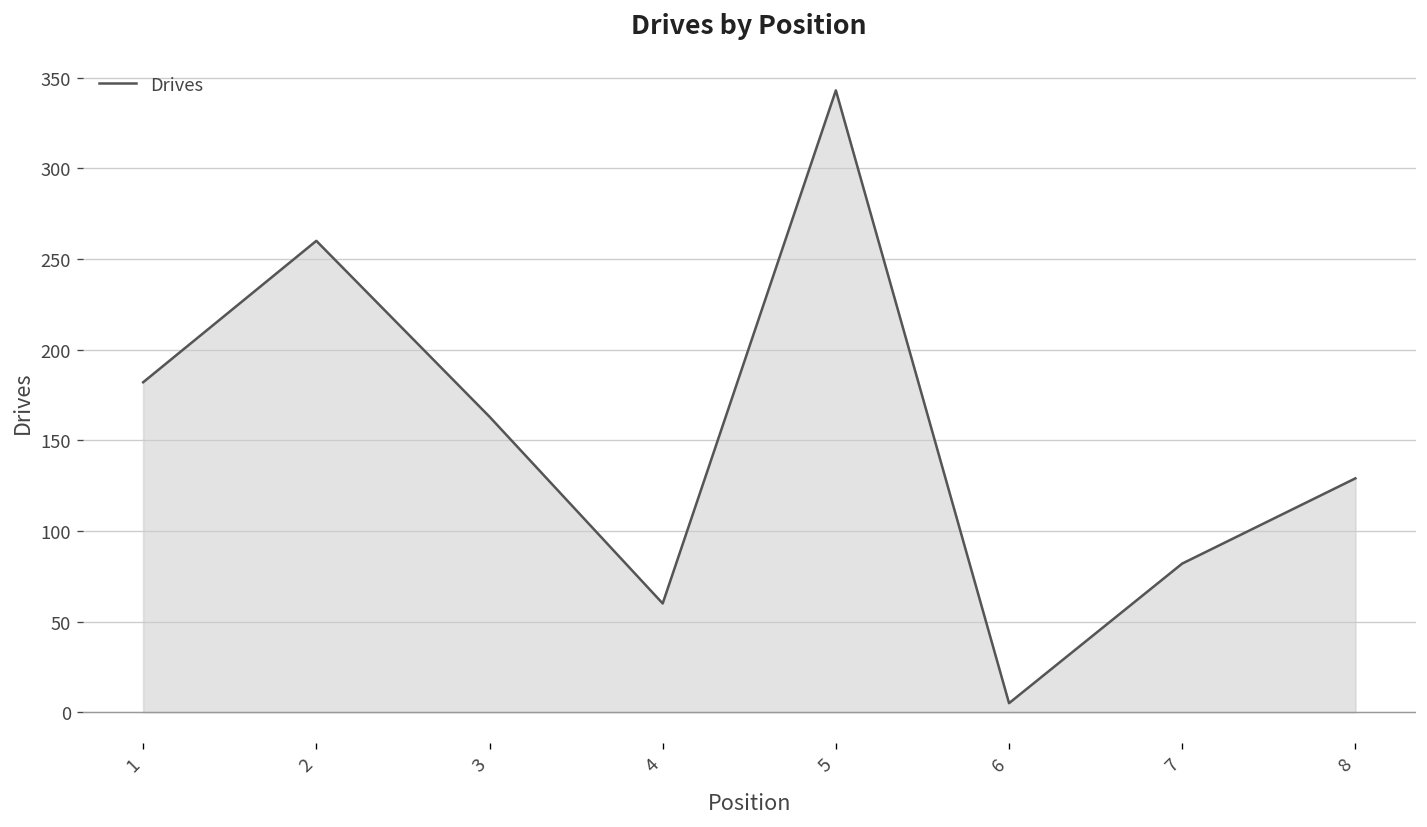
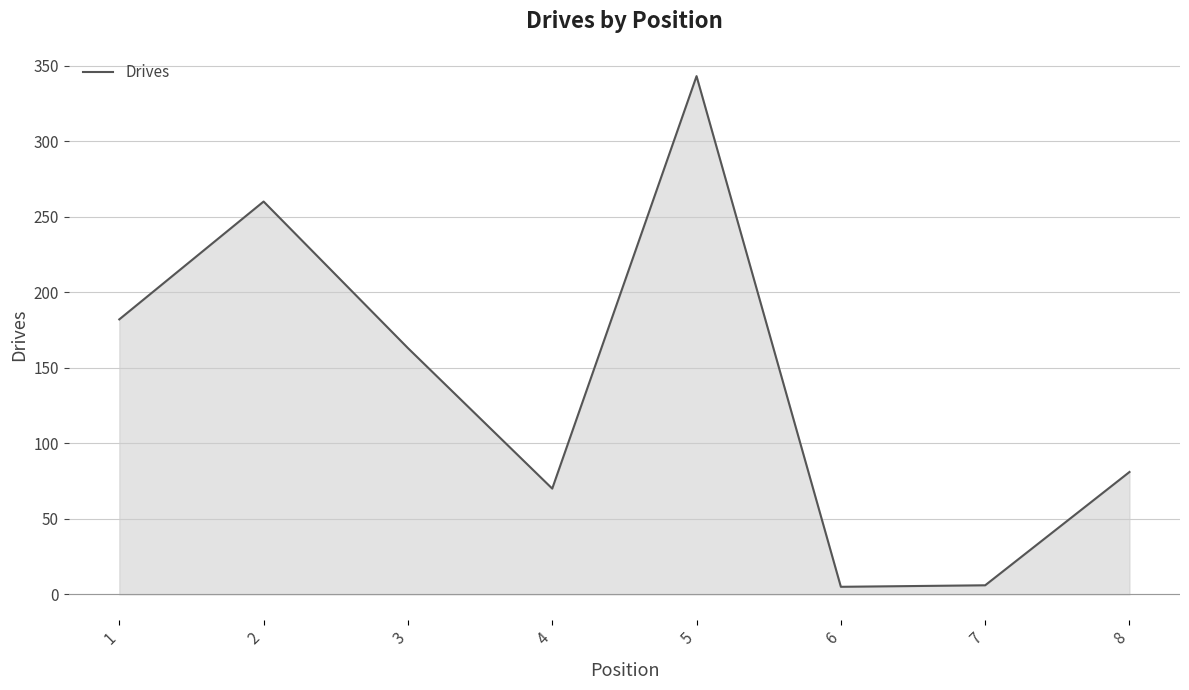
4: 60 -> 70
7: 82 -> 6
8: 129 -> 81
